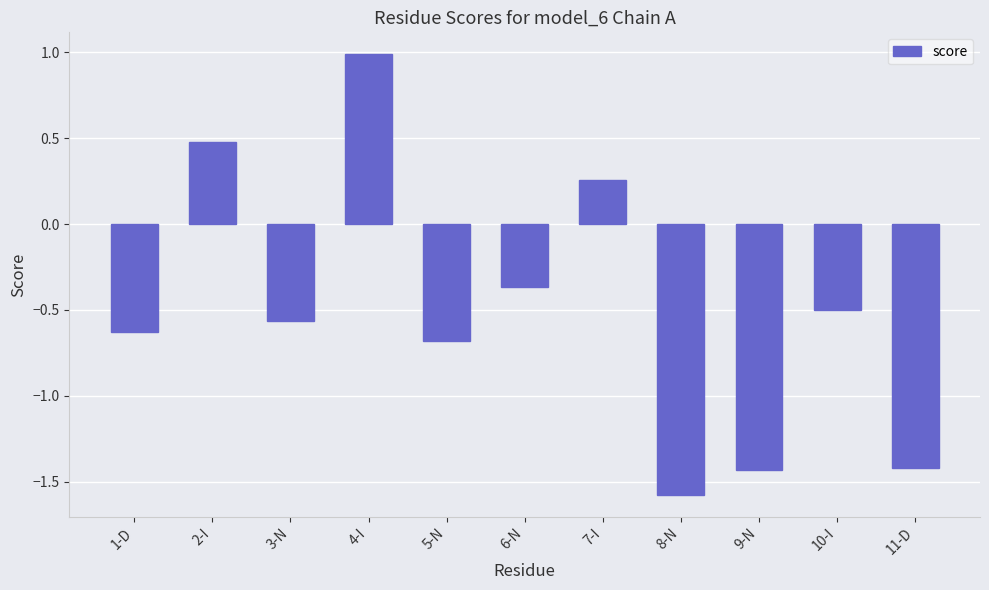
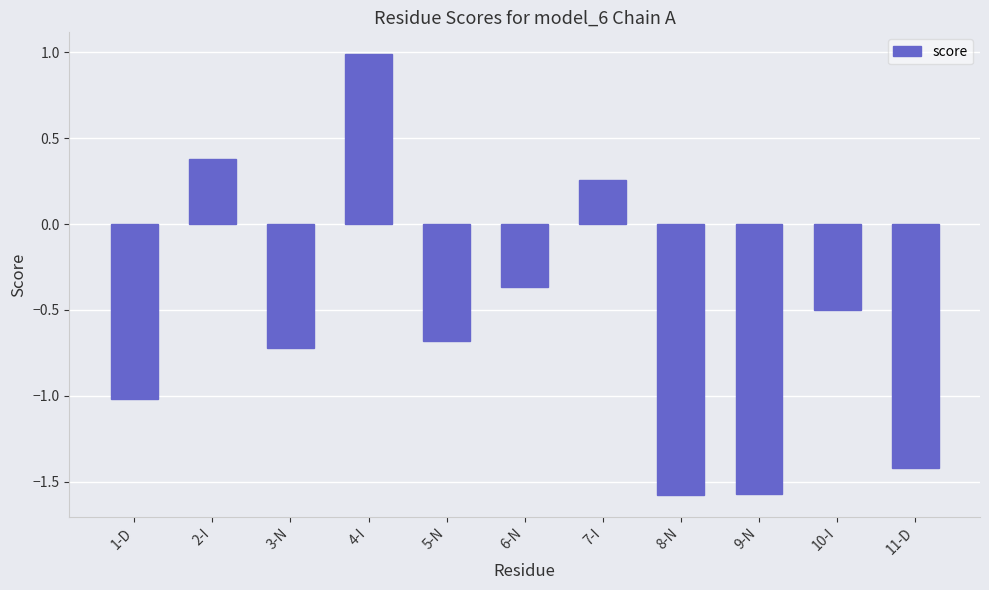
1-D: -0.63 -> -1.02
2-I: 0.48 -> 0.38
3-N: -0.56 -> -0.72
9-N: -1.43 -> -1.57
